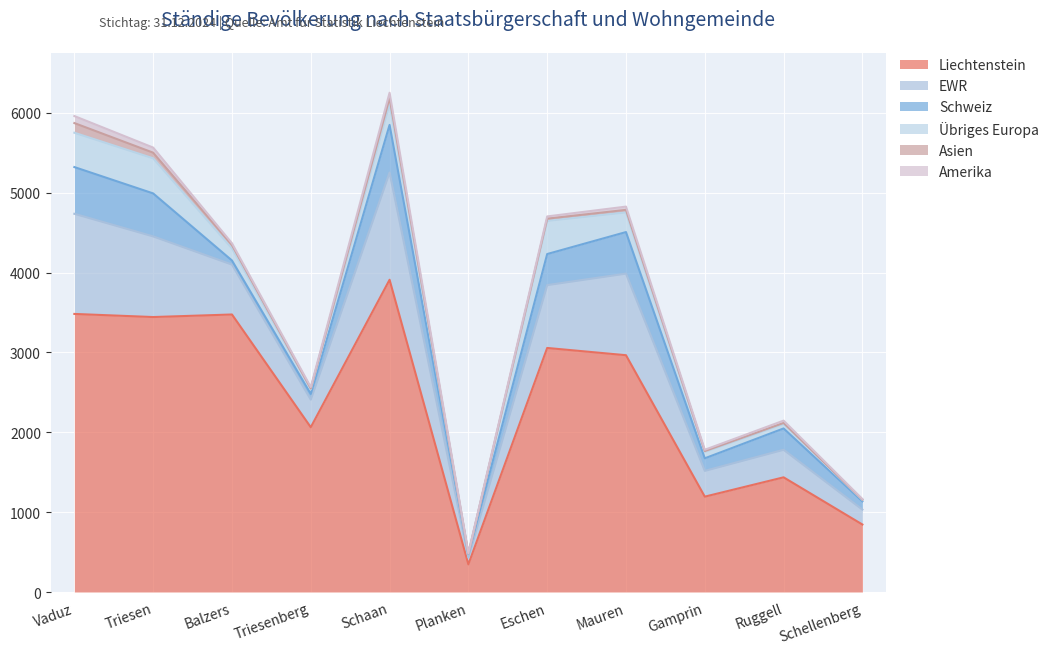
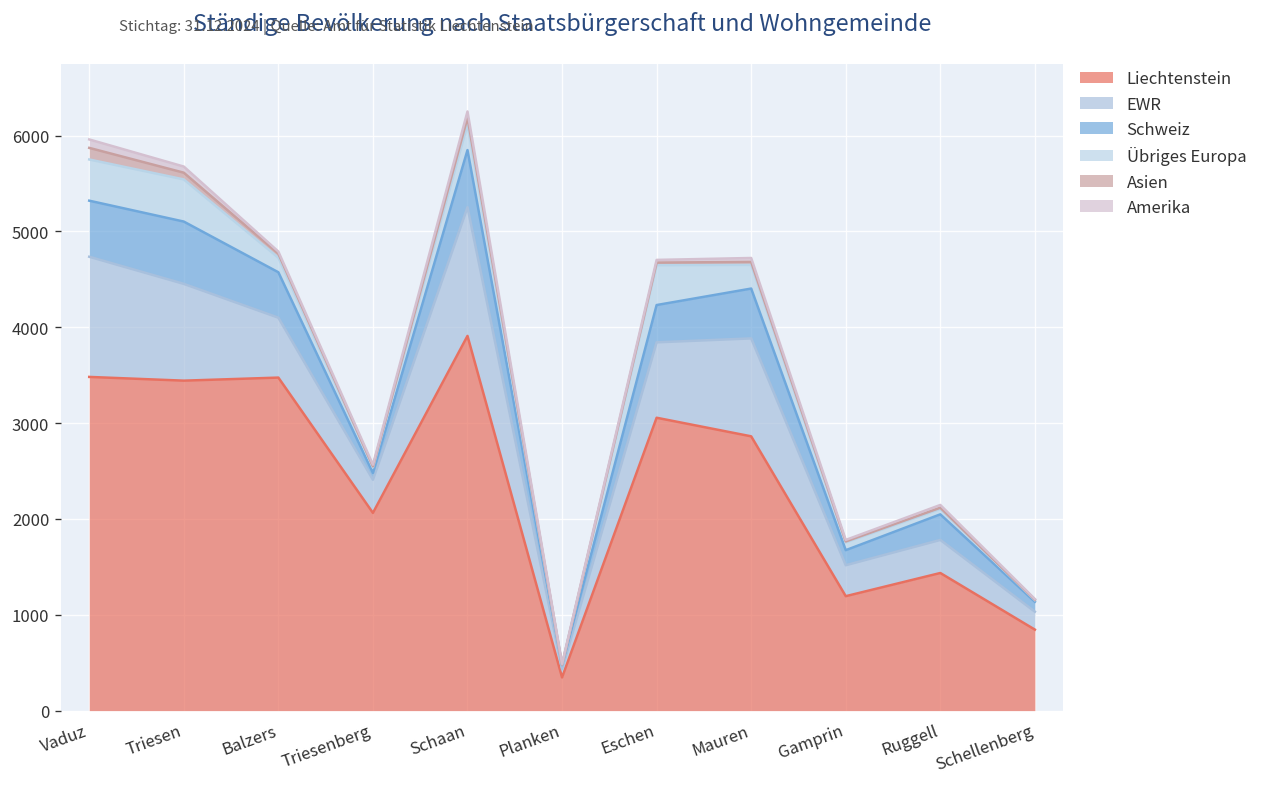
Schweiz, Triesen: 500 -> 700
Schweiz, Balzers: 100 -> 500
Liechtenstein, Mauren: 3000 -> 2900
